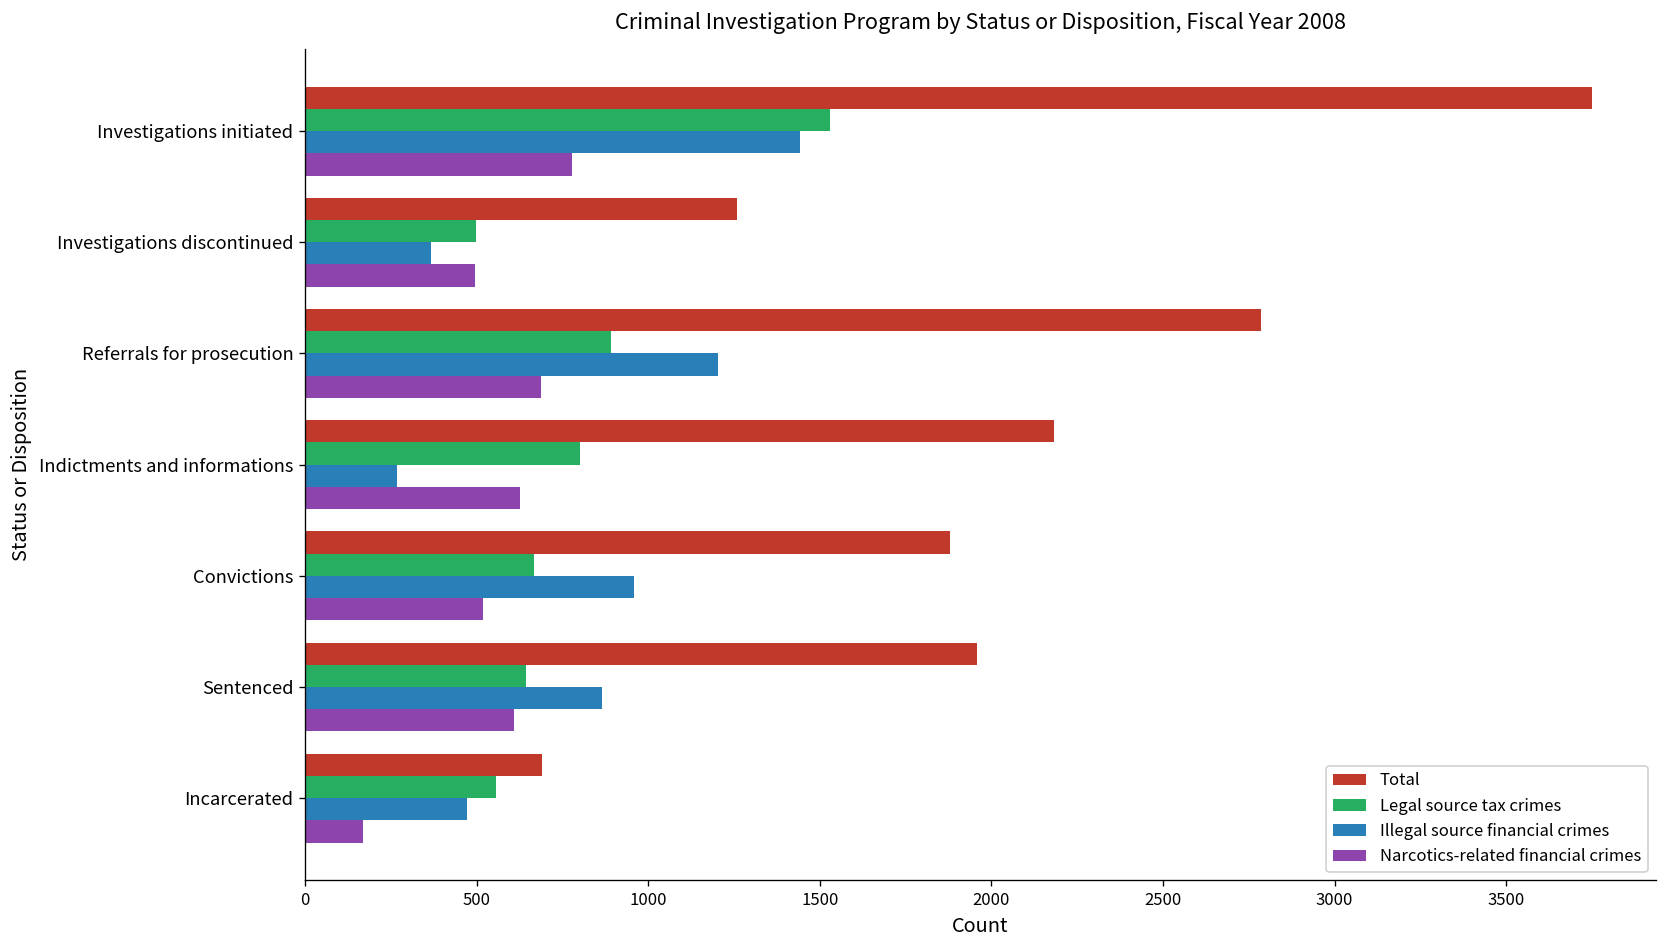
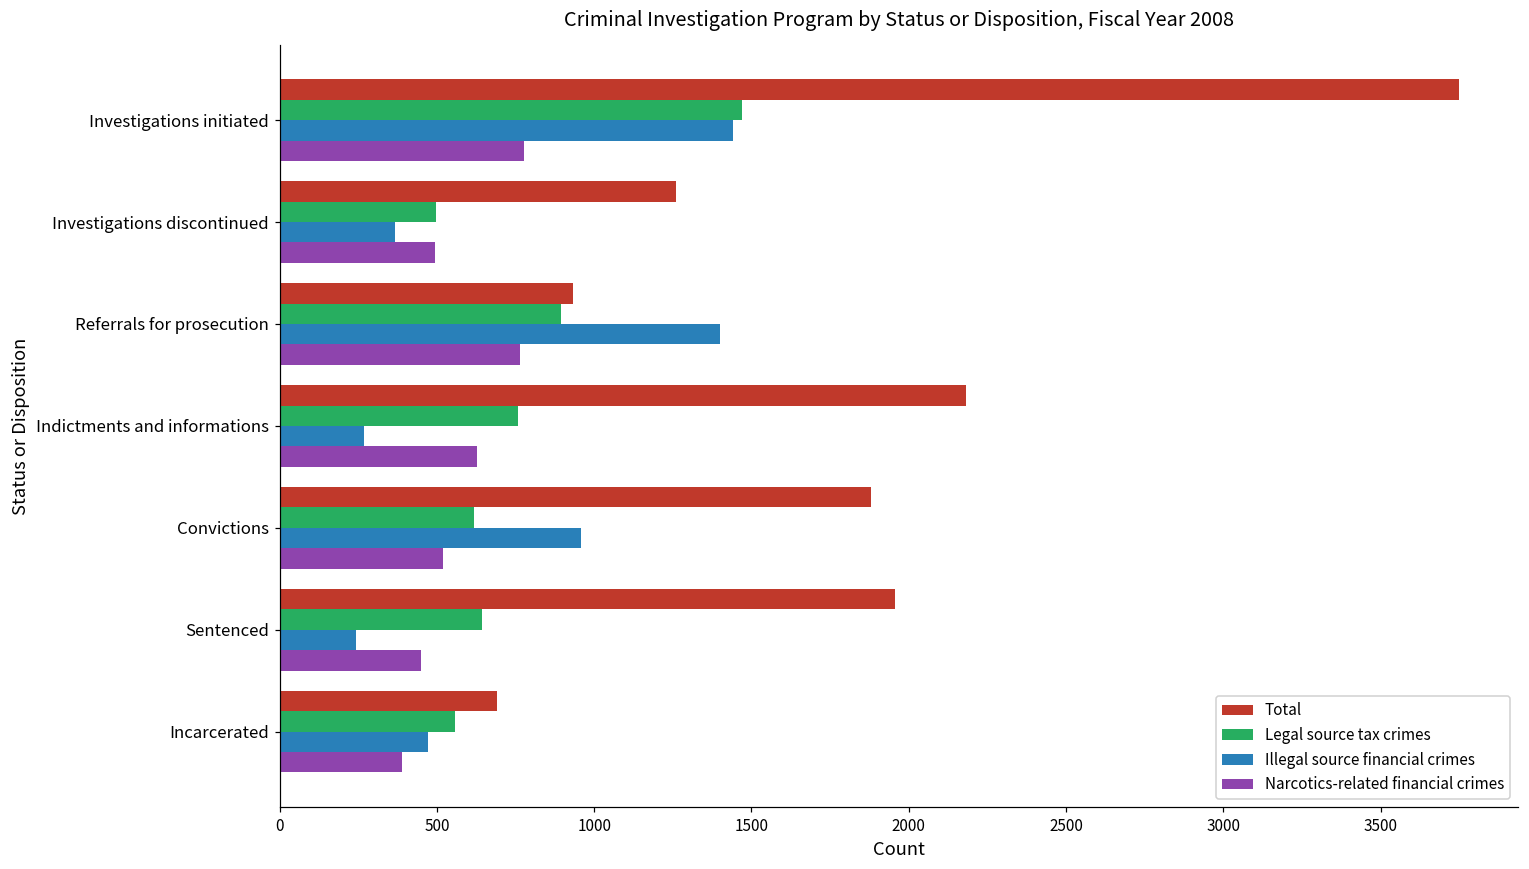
Legal source tax crimes, Investigations initiated: 1530 -> 1470
Total, Referrals for prosecution: 2790 -> 930
Illegal source financial crimes, Referrals for prosecution: 1200 -> 1400
Narcotics-related financial crimes, Referrals for prosecution: 690 -> 760
Legal source tax crimes, Indictments and informations: 800 -> 760
Legal source tax crimes, Convictions: 670 -> 620
Illegal source financial crimes, Sentenced: 860 -> 240
Narcotics-related financial crimes, Sentenced: 610 -> 450
Narcotics-related financial crimes, Incarcerated: 170 -> 390
